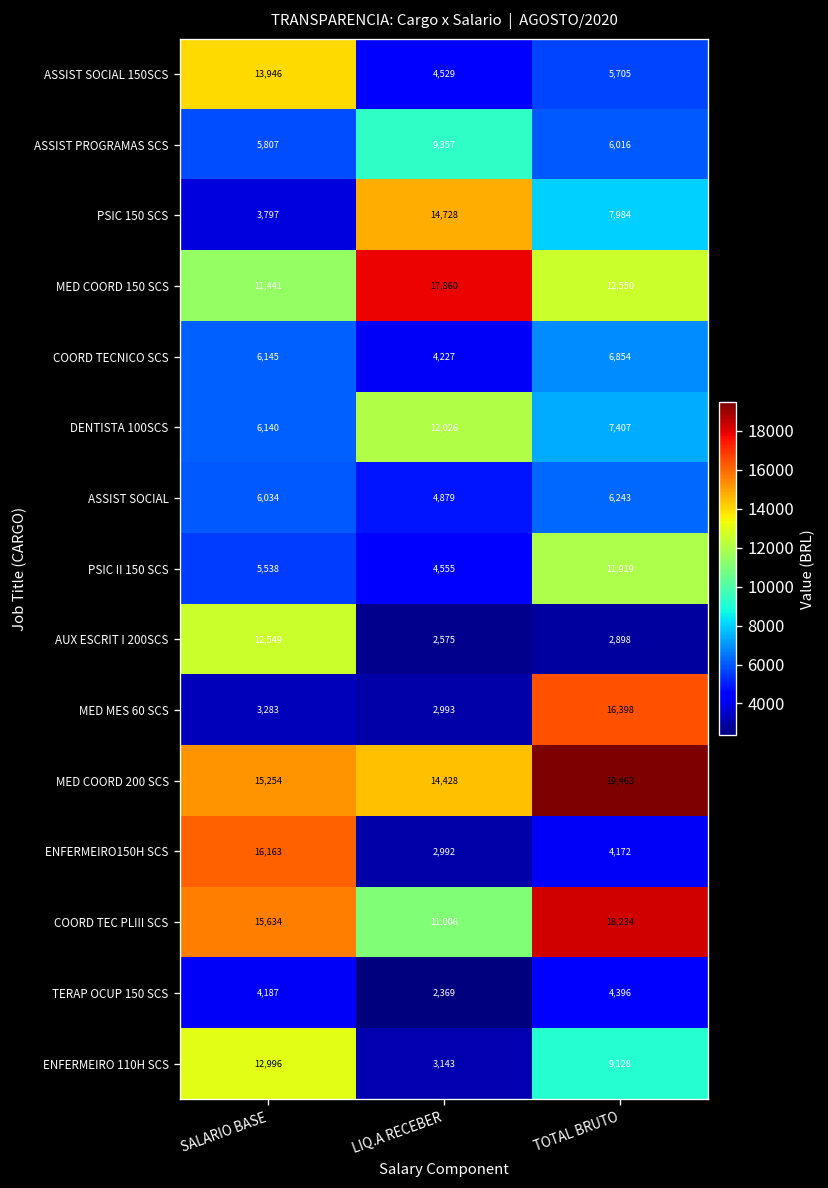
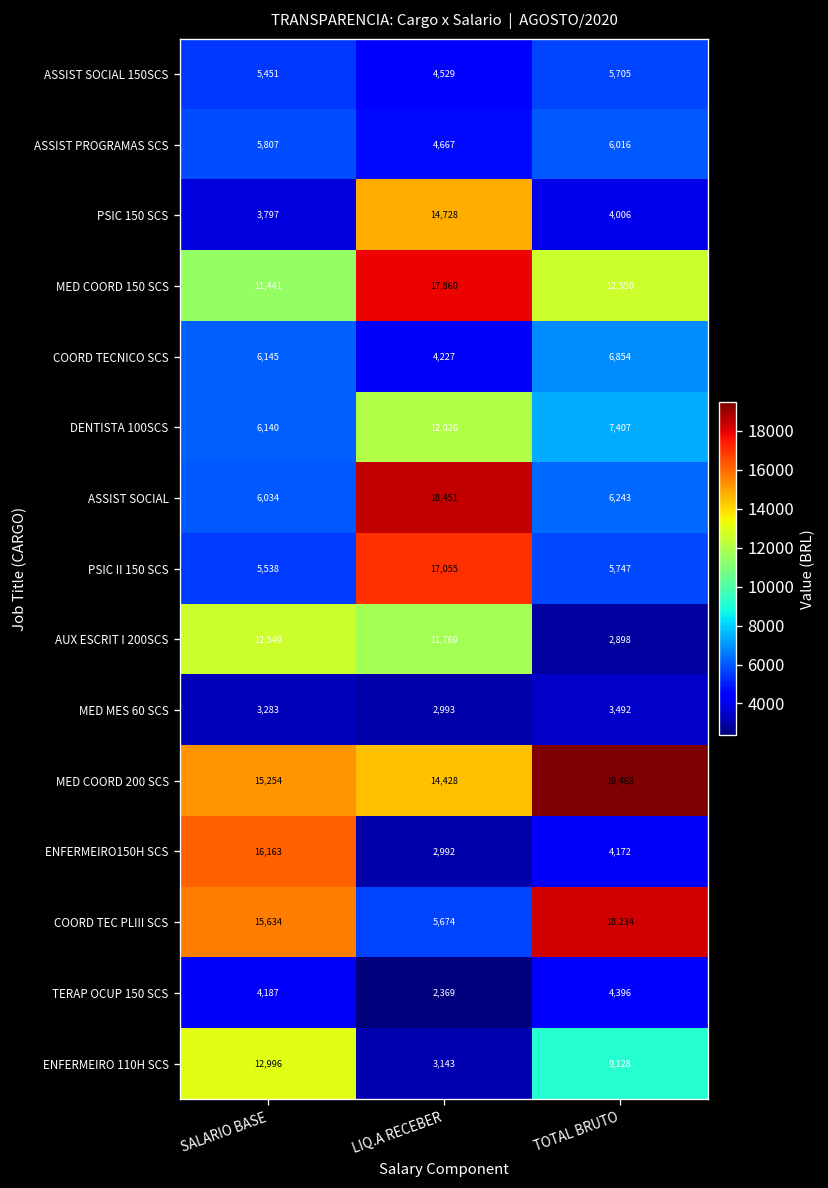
ASSIST SOCIAL 150SCS, SALARIO BASE: 13,946 -> 5,451
ASSIST PROGRAMAS SCS, LIQ.A RECEBER: 9,357 -> 4,667
PSIC 150 SCS, TOTAL BRUTO: 7,984 -> 4,006
ASSIST SOCIAL, LIQ.A RECEBER: 4,879 -> 18,451
PSIC II 150 SCS, LIQ.A RECEBER: 4,555 -> 17,055
PSIC II 150 SCS, TOTAL BRUTO: 11,919 -> 5,747
AUX ESCRIT I 200SCS, LIQ.A RECEBER: 2,575 -> 11,769
MED MES 60 SCS, TOTAL BRUTO: 16,398 -> 3,492
COORD TEC PLIII SCS, LIQ.A RECEBER: 11,006 -> 5,674
